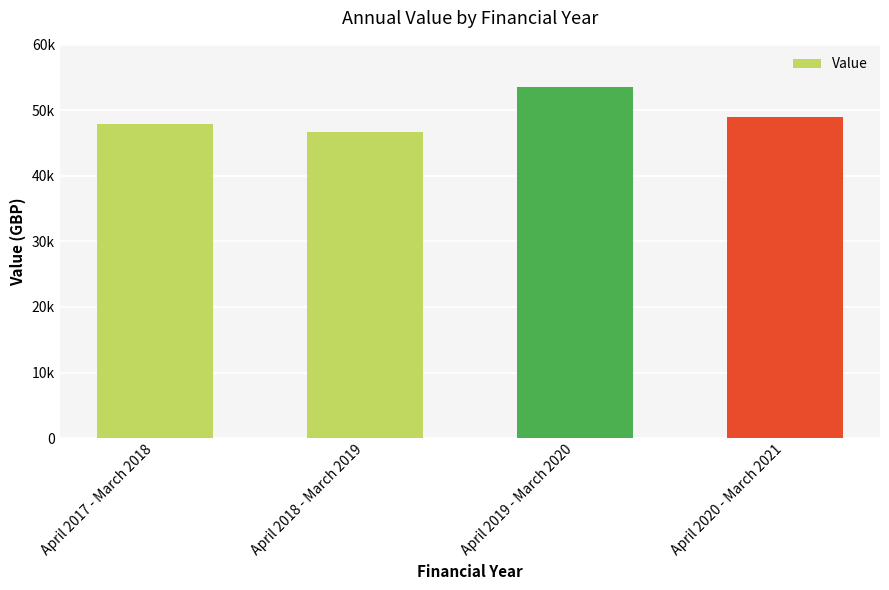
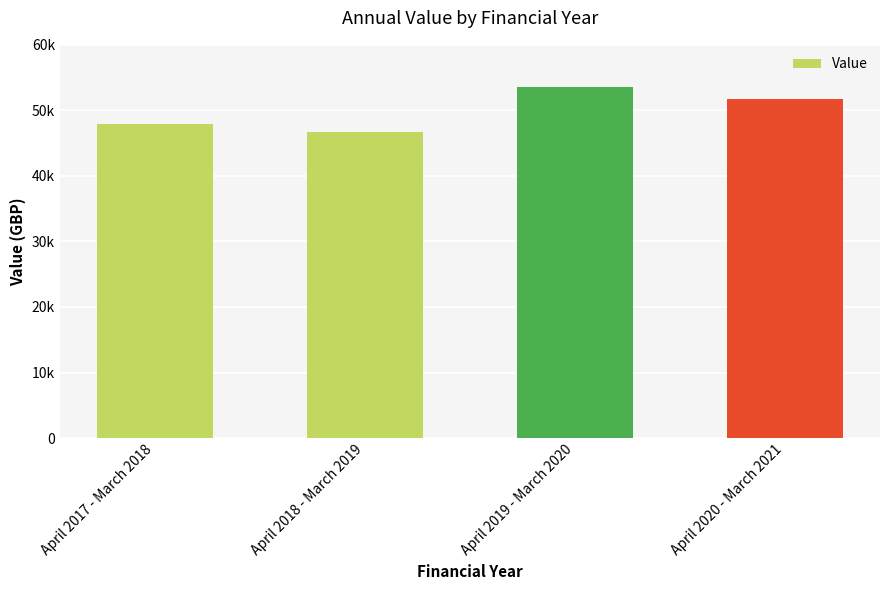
April 2020 - March 2021: 49000 -> 52000
